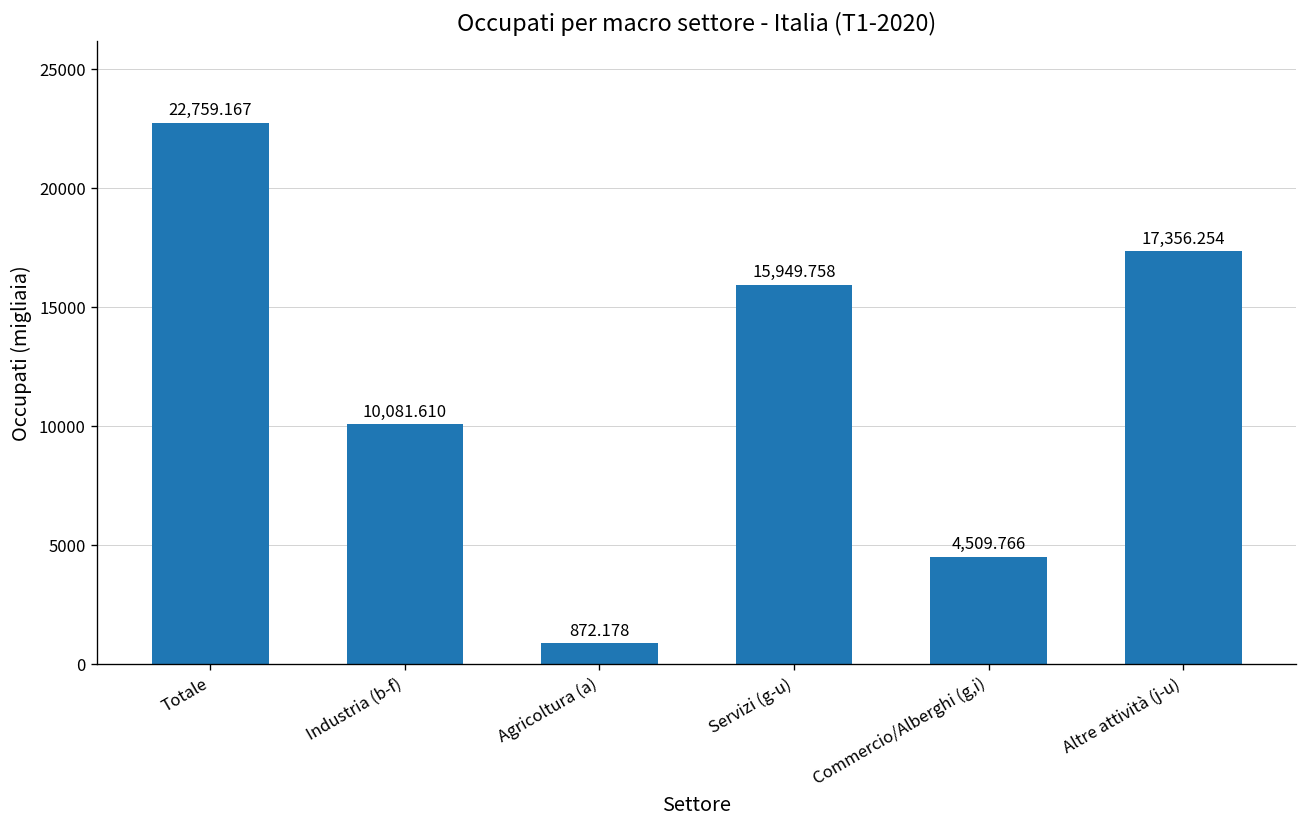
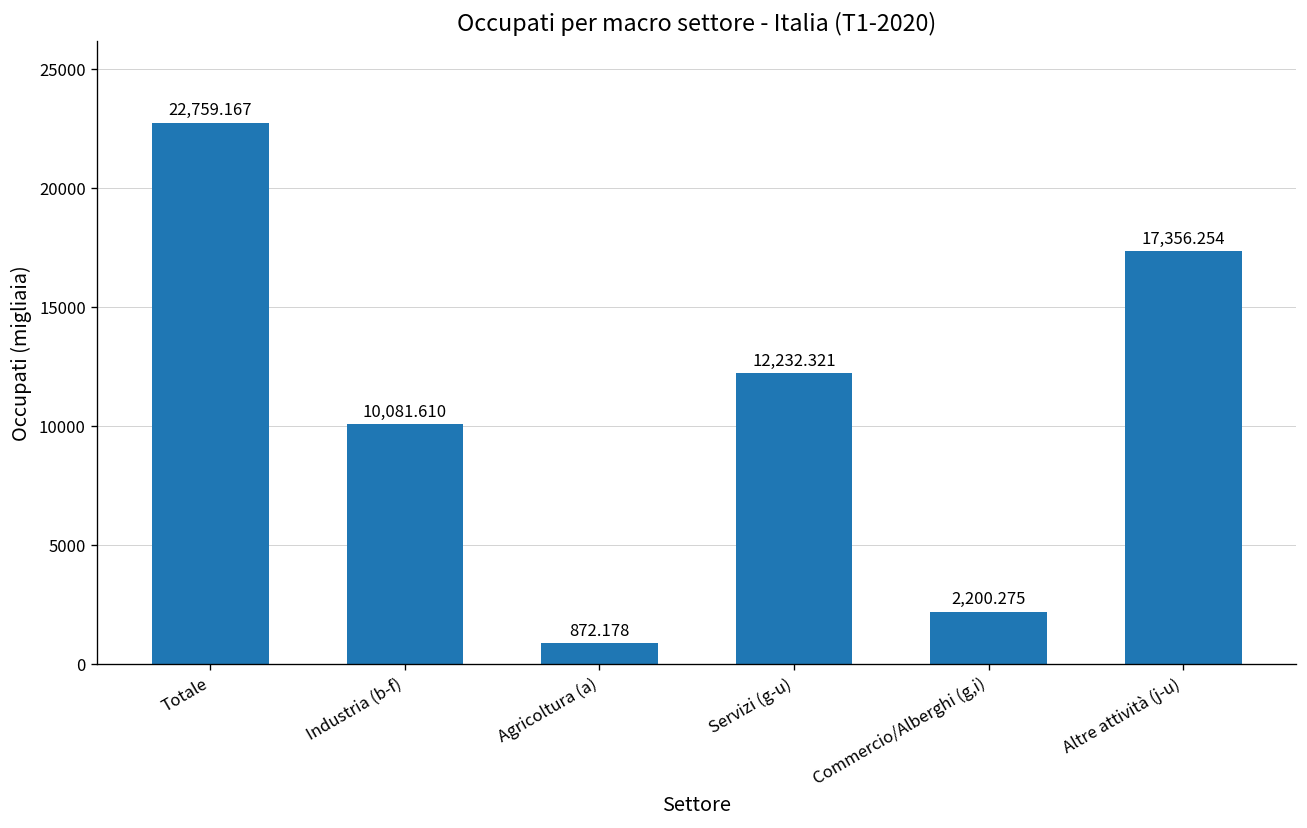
Servizi (g-u): 15,949.758 -> 12,232.321
Commercio/Alberghi (g,i): 4,509.766 -> 2,200.275
